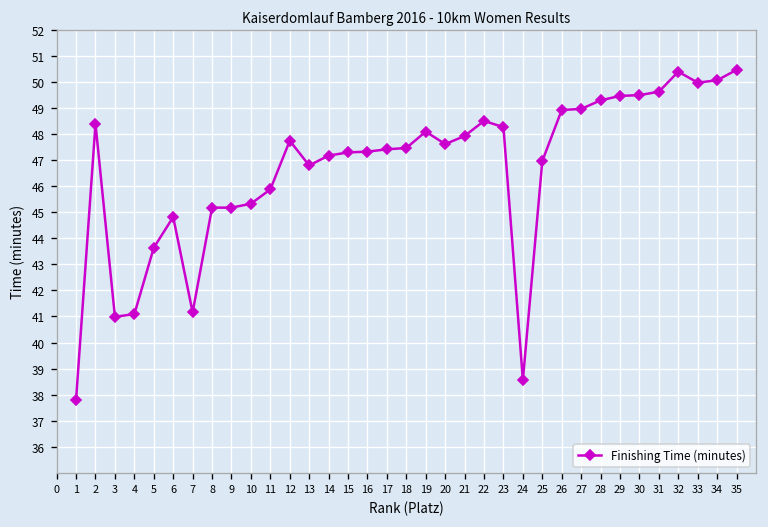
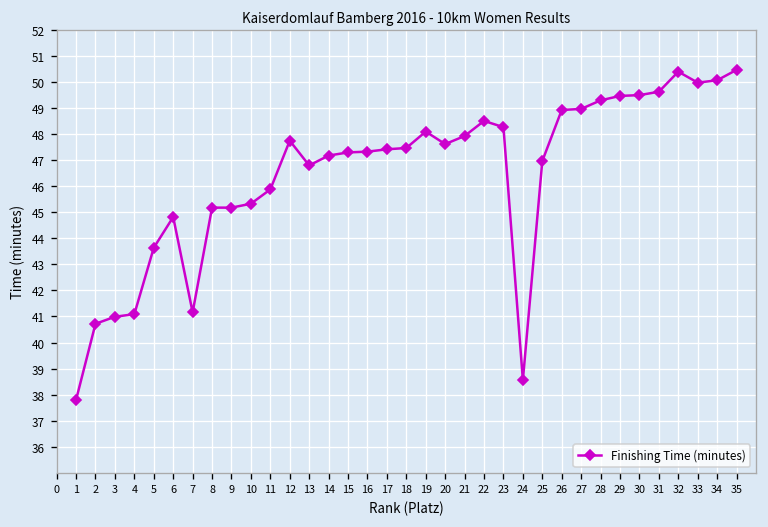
2: 48.4 -> 40.7
